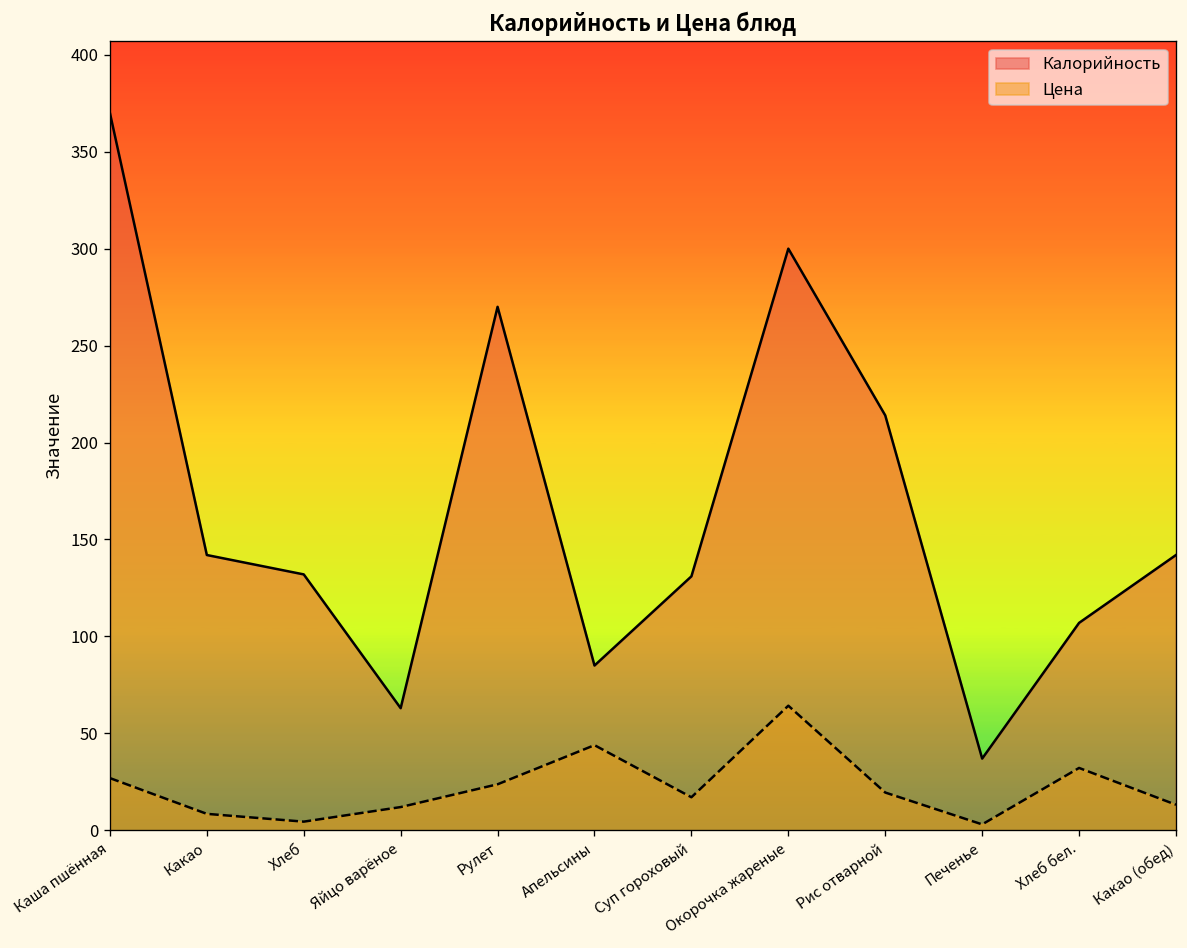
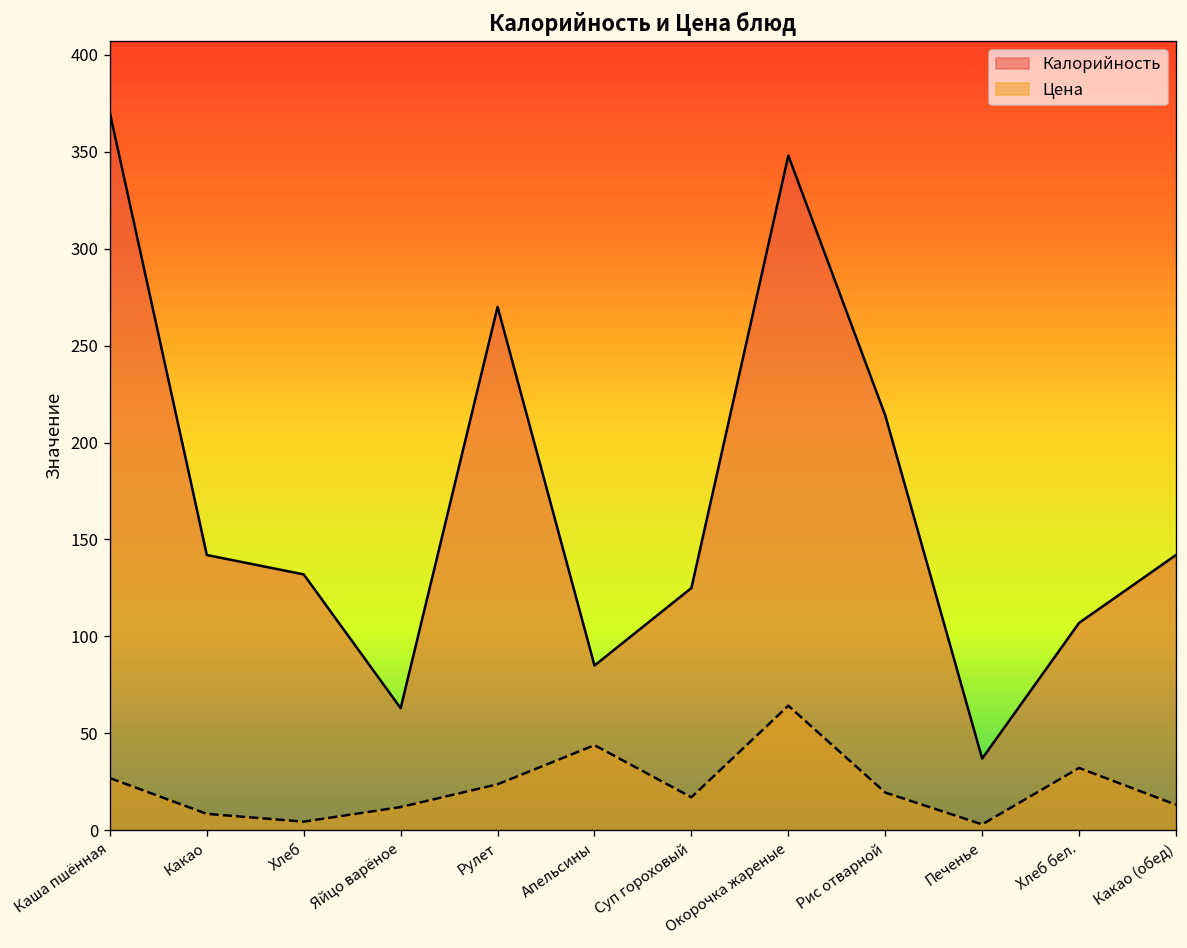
Калорийность, Суп гороховый: 131 -> 125
Калорийность, Окорочка жареные: 300 -> 348
